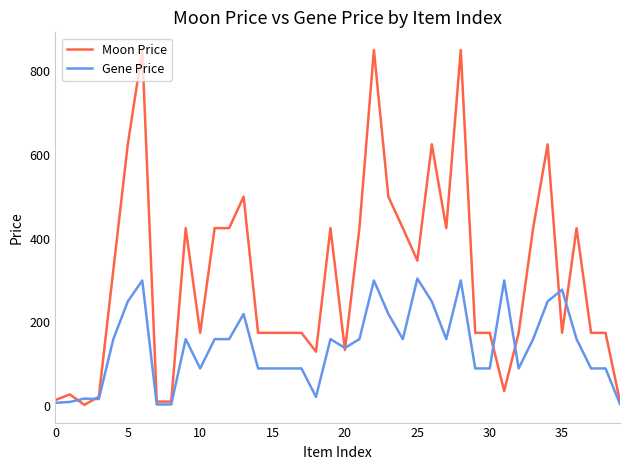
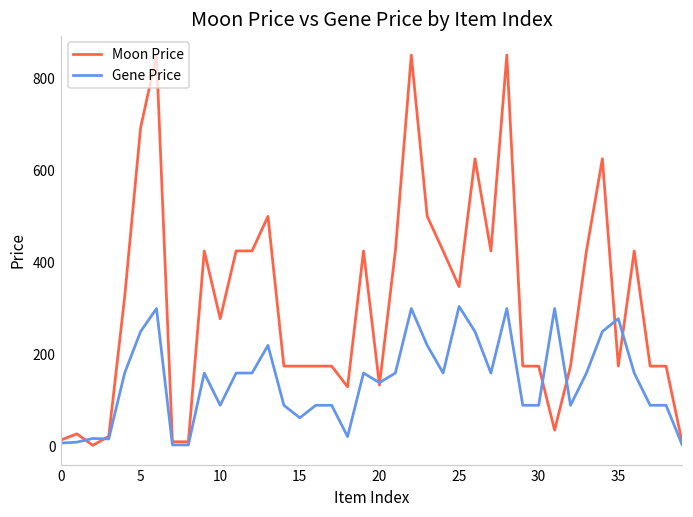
Moon Price, 5: 630 -> 690
Moon Price, 10: 180 -> 280
Gene Price, 15: 90 -> 60
